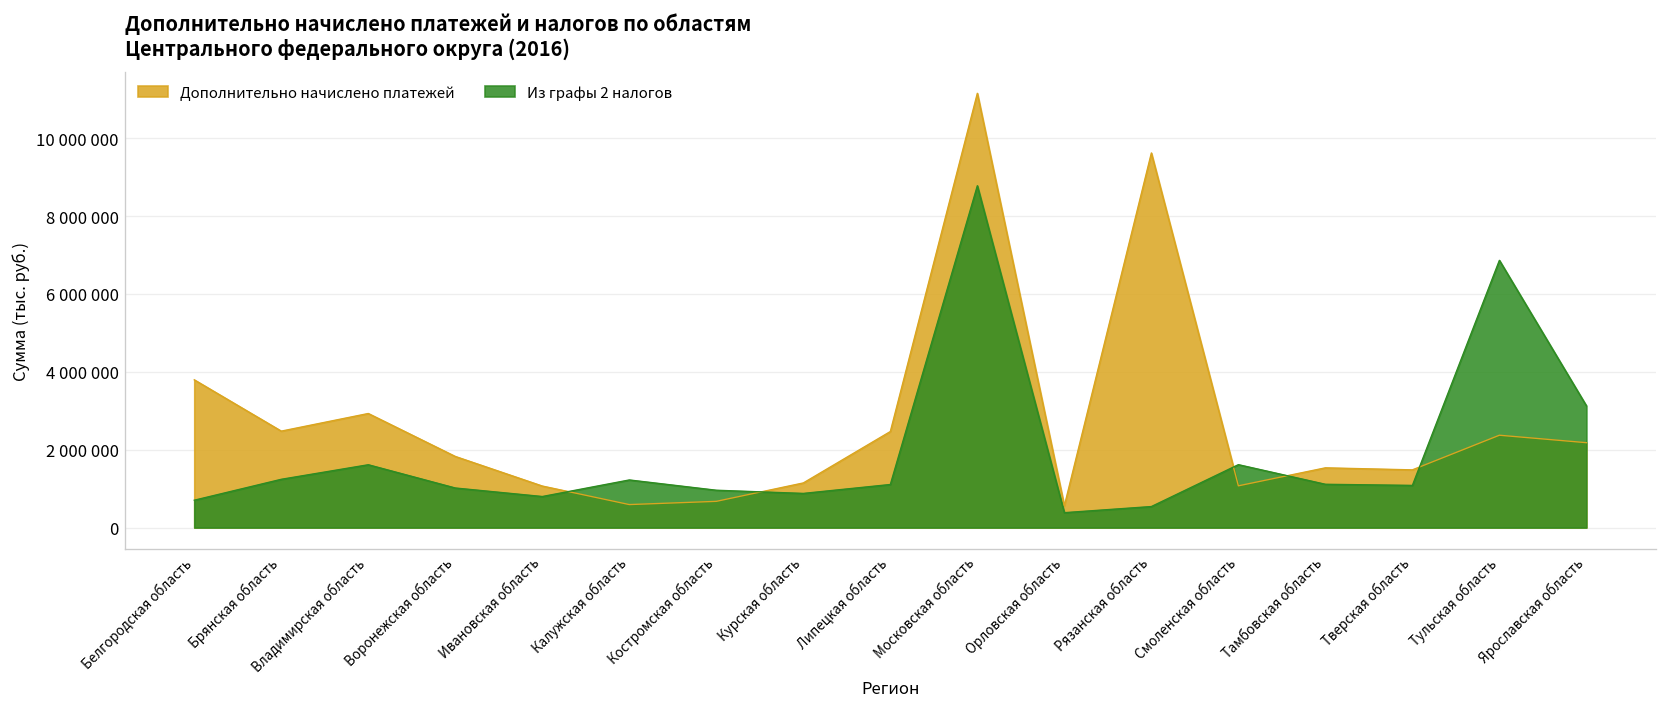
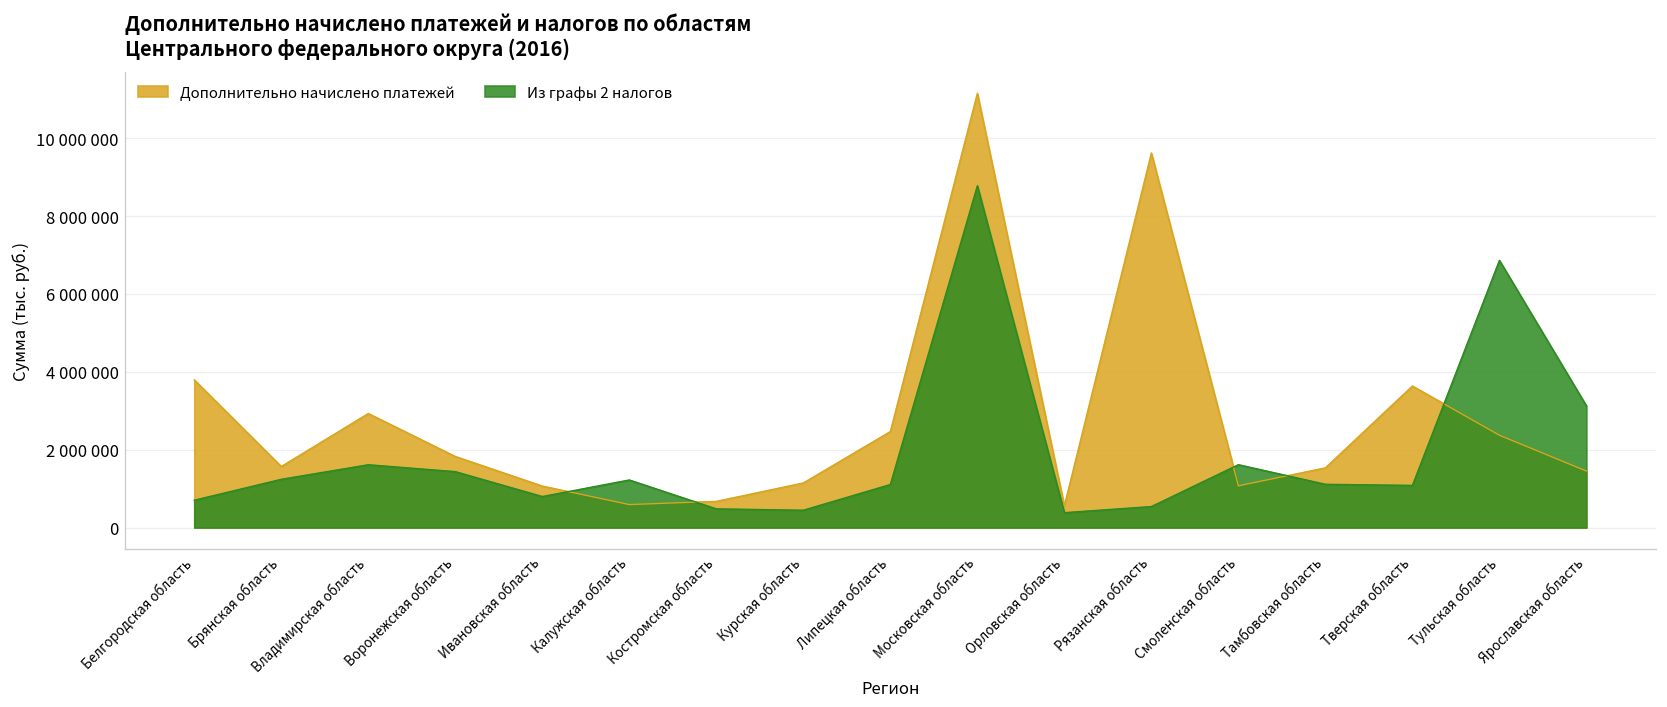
Дополнительно начислено платежей, Брянская область: 2500000 -> 1600000
Из графы 2 налогов, Воронежская область: 1000000 -> 1400000
Из графы 2 налогов, Костромская область: 1000000 -> 500000
Из графы 2 налогов, Курская область: 900000 -> 400000
Дополнительно начислено платежей, Тверская область: 1500000 -> 3600000
Дополнительно начислено платежей, Ярославская область: 2200000 -> 1500000
